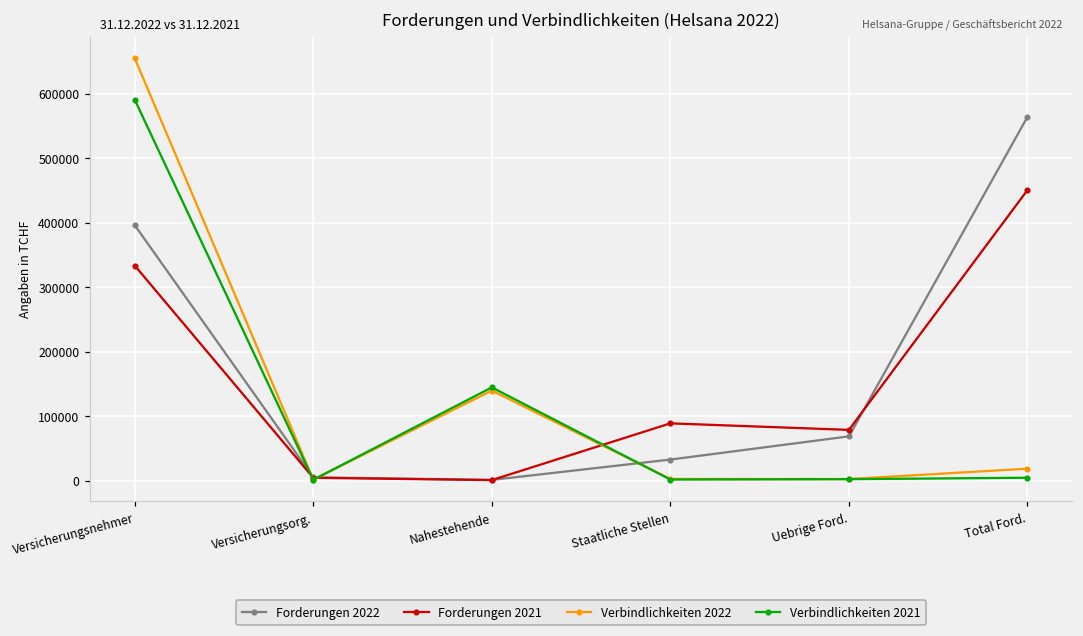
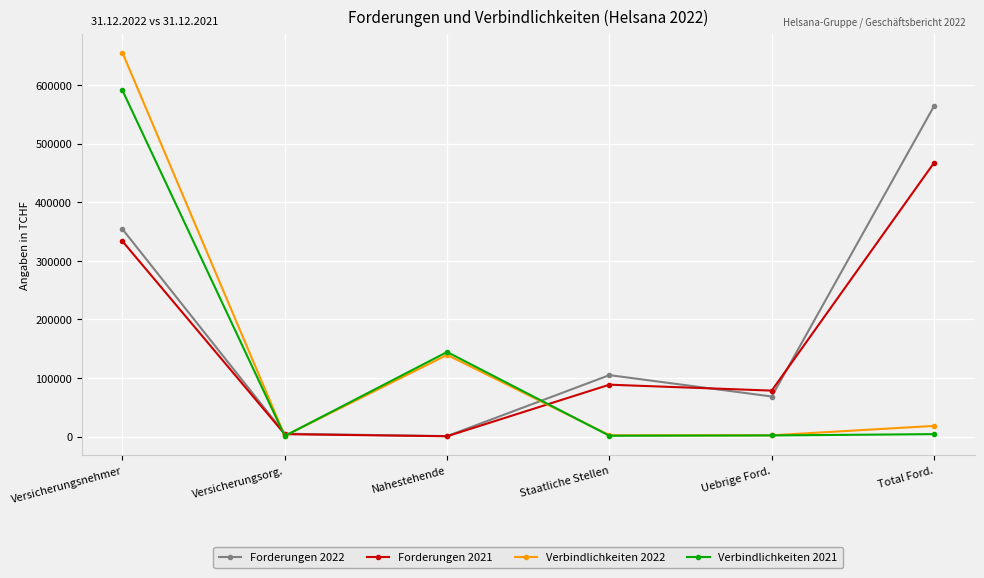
Forderungen 2022, Versicherungsnehmer: 400000 -> 350000
Forderungen 2022, Staatliche Stellen: 30000 -> 100000
Forderungen 2021, Total Ford.: 450000 -> 470000
